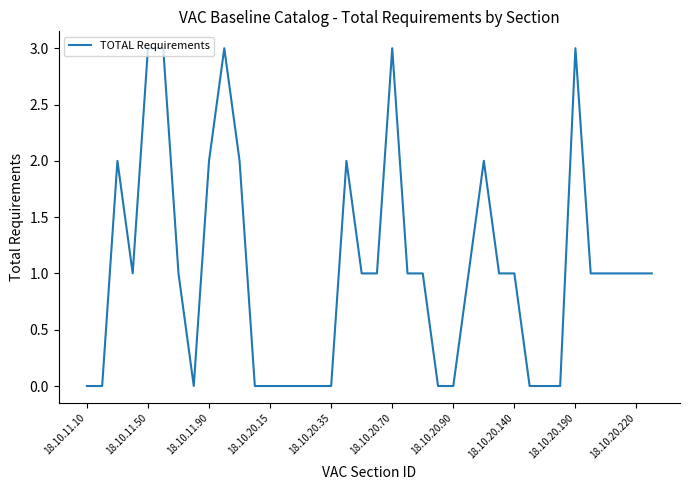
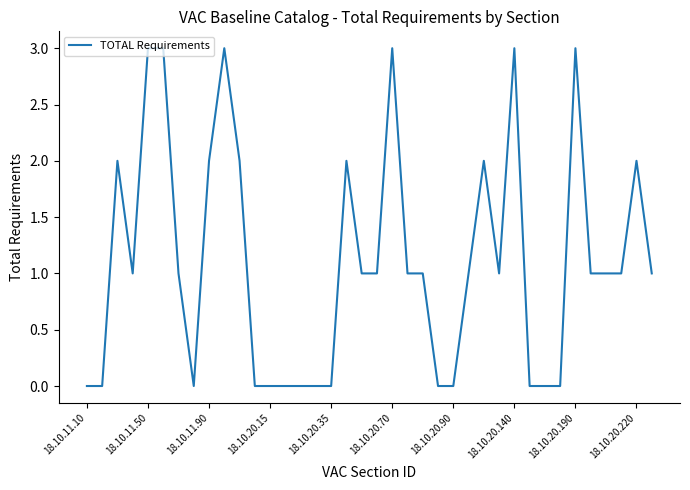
18.10.20.140: 1 -> 3
18.10.20.220: 1 -> 2
